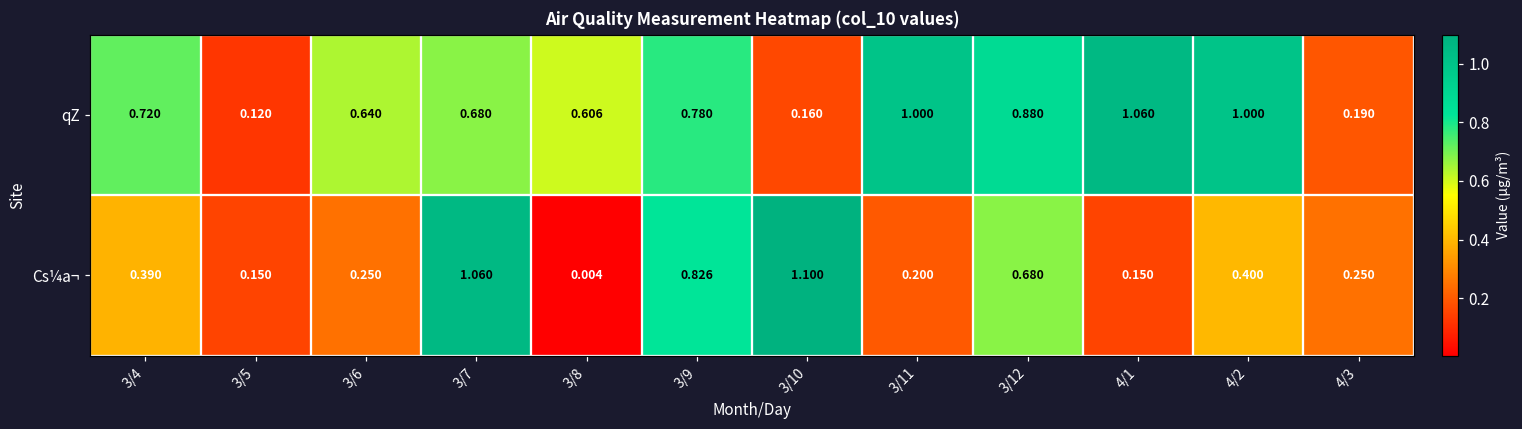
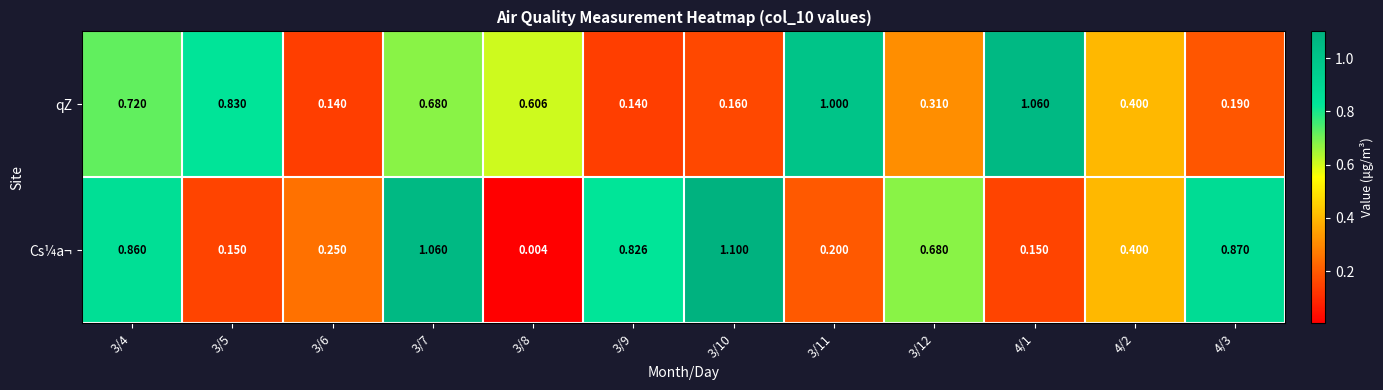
qZ, 3/5: 0.120 -> 0.830
qZ, 3/6: 0.640 -> 0.140
qZ, 3/9: 0.780 -> 0.140
qZ, 3/12: 0.880 -> 0.310
qZ, 4/2: 1.000 -> 0.400
Cs¼a¬, 3/4: 0.390 -> 0.860
Cs¼a¬, 4/3: 0.250 -> 0.870
